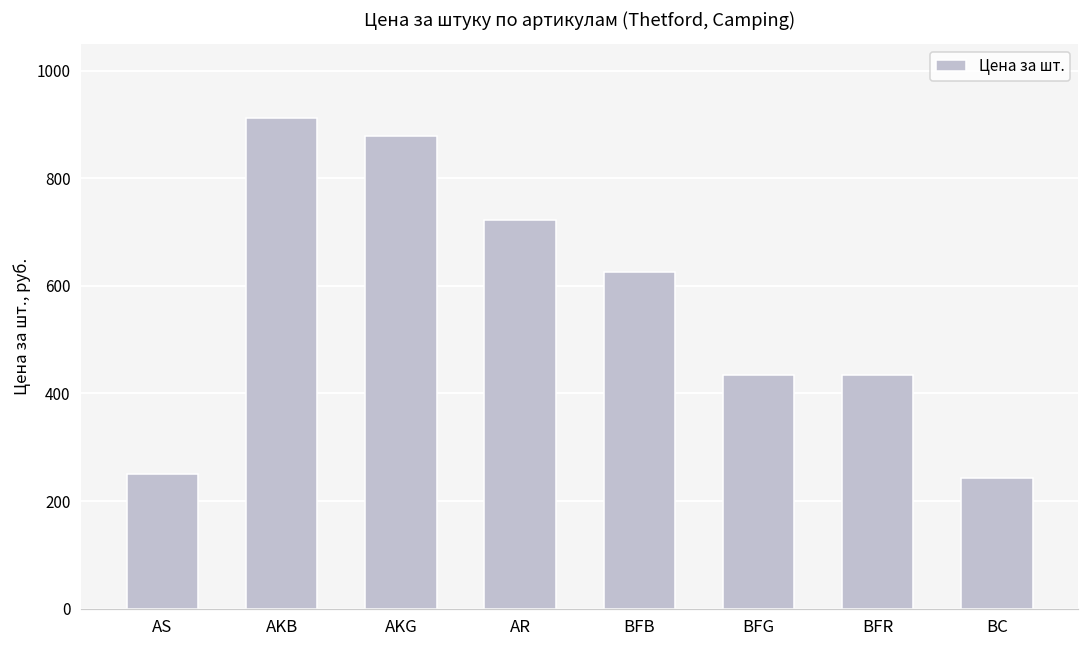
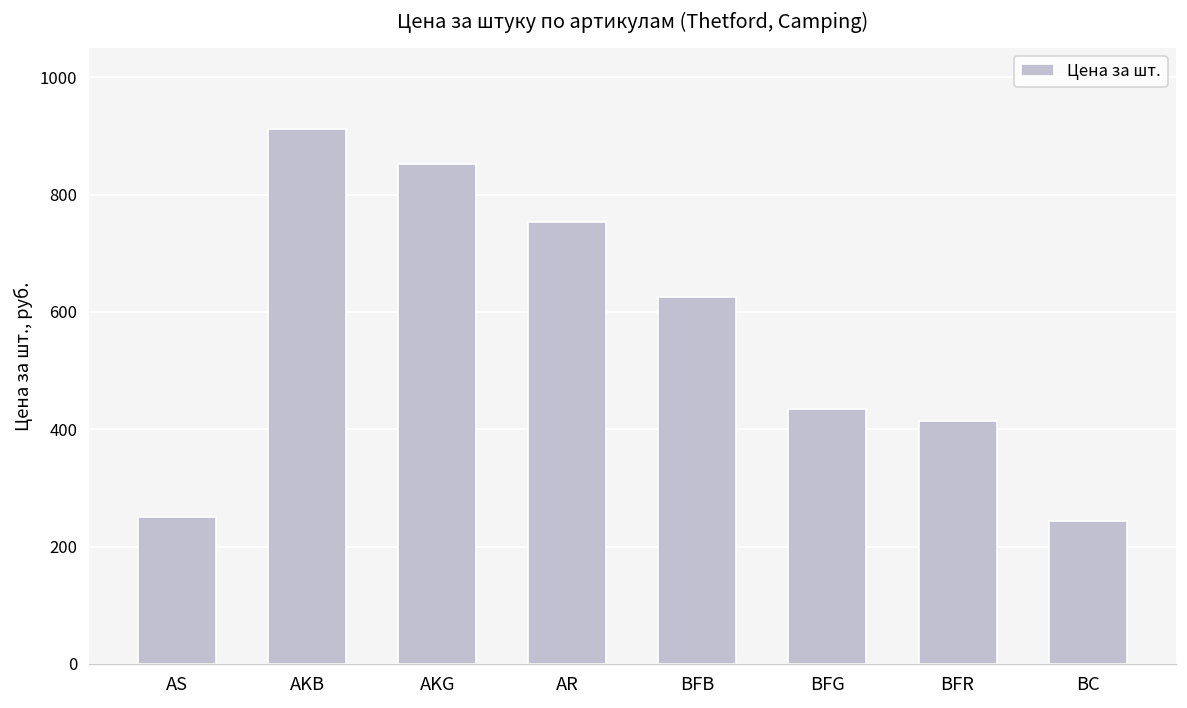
AKG: 880 -> 850
AR: 720 -> 750
BFR: 430 -> 410
